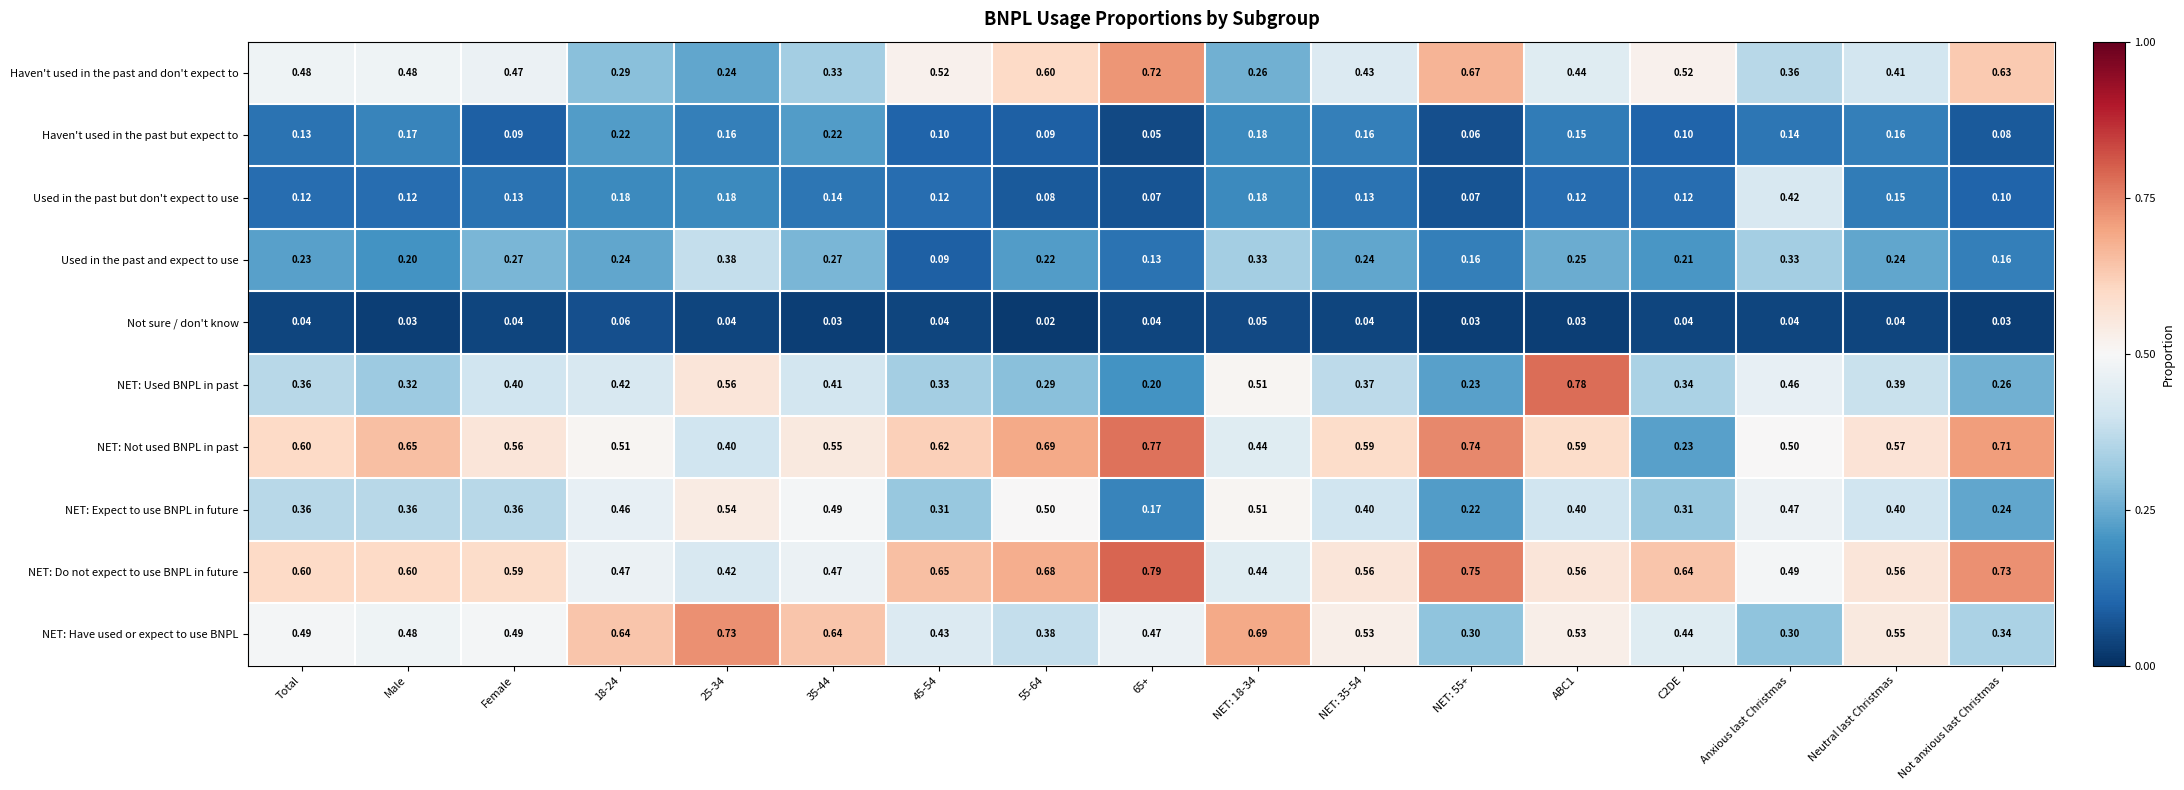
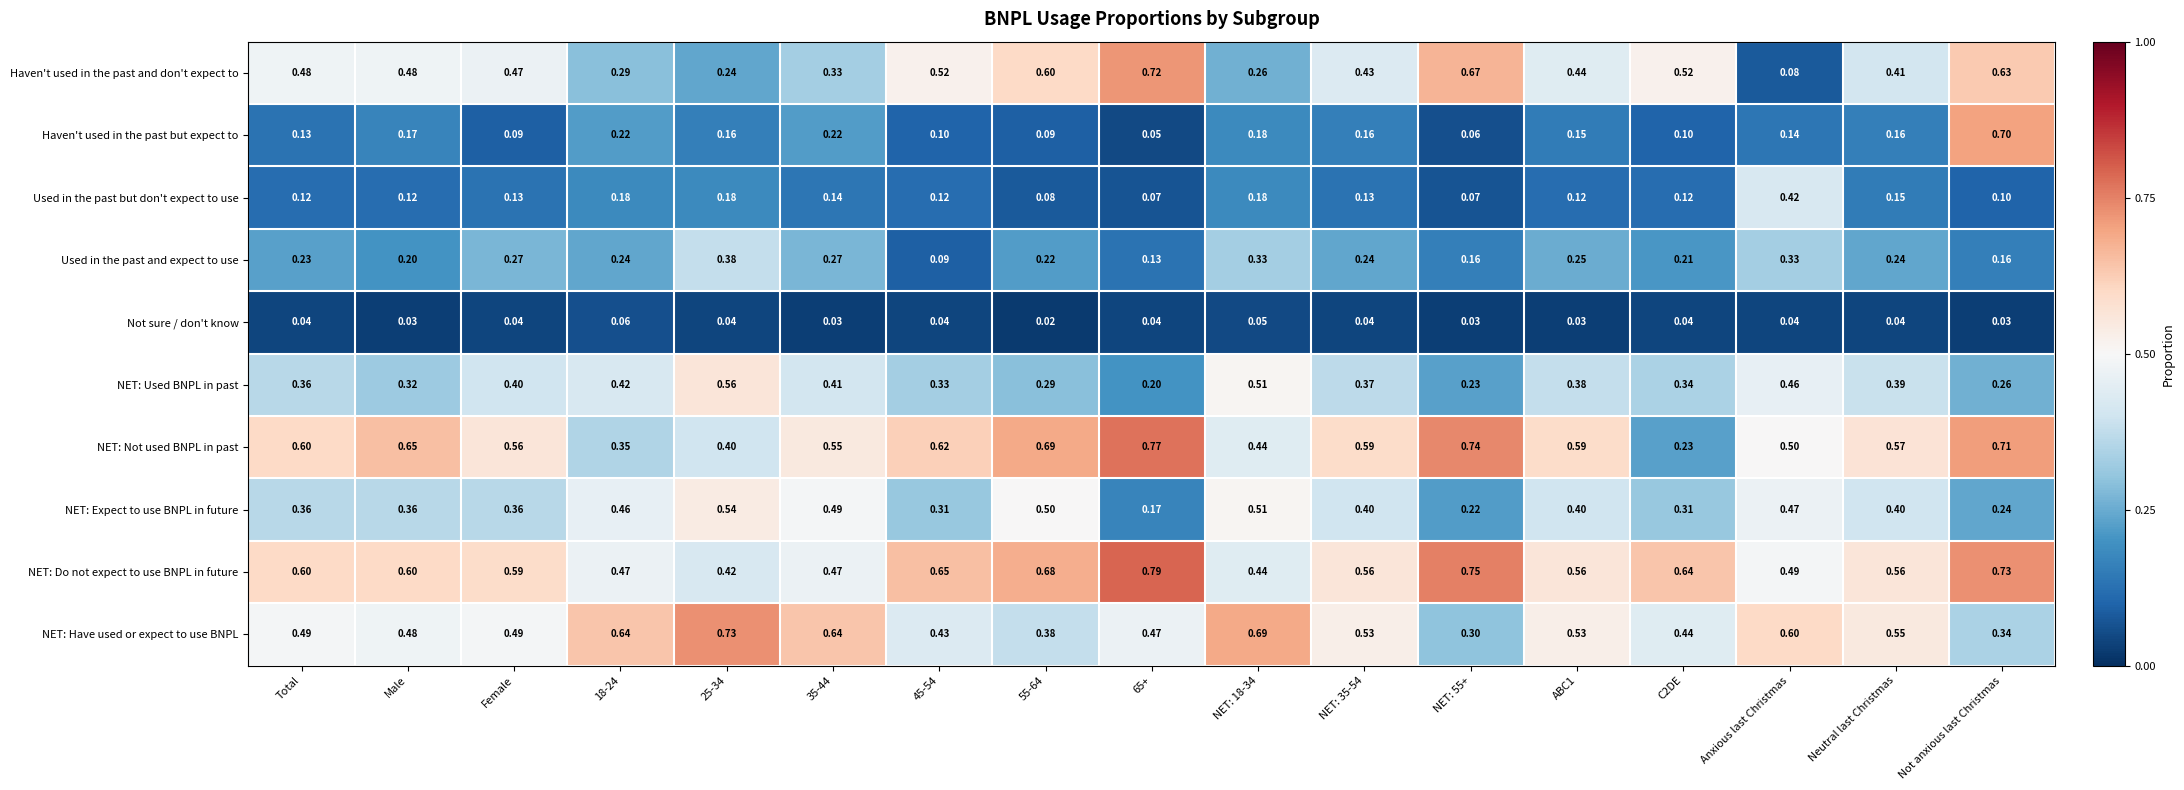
Haven't used in the past and don't expect to, Anxious last Christmas: 0.36 -> 0.08
Haven't used in the past but expect to, Not anxious last Christmas: 0.08 -> 0.70
NET: Used BNPL in past, ABC1: 0.78 -> 0.38
NET: Not used BNPL in past, 18-24: 0.51 -> 0.35
NET: Have used or expect to use BNPL, Anxious last Christmas: 0.30 -> 0.60
